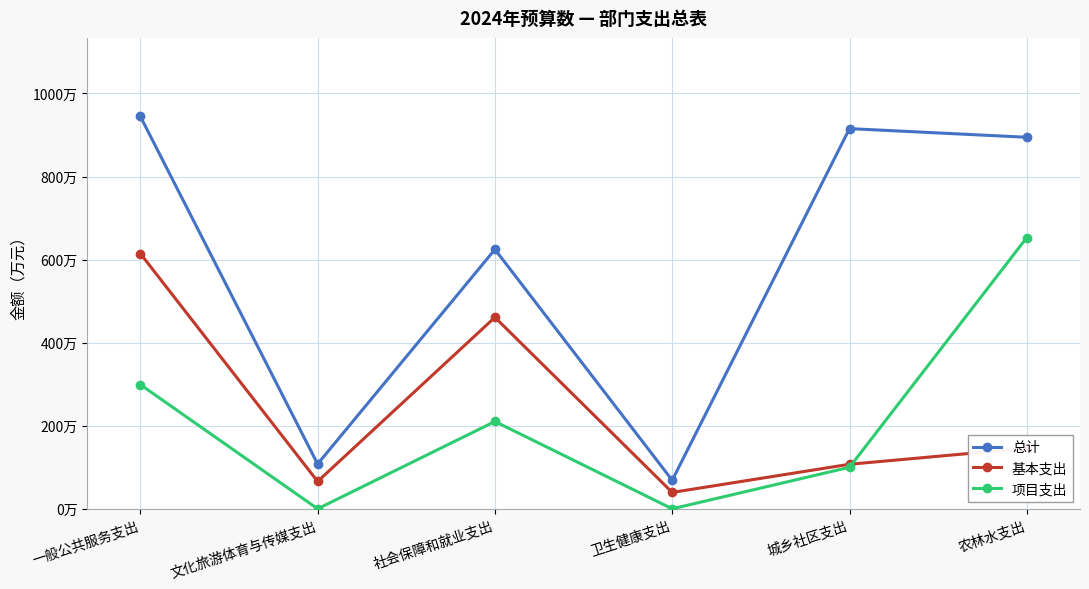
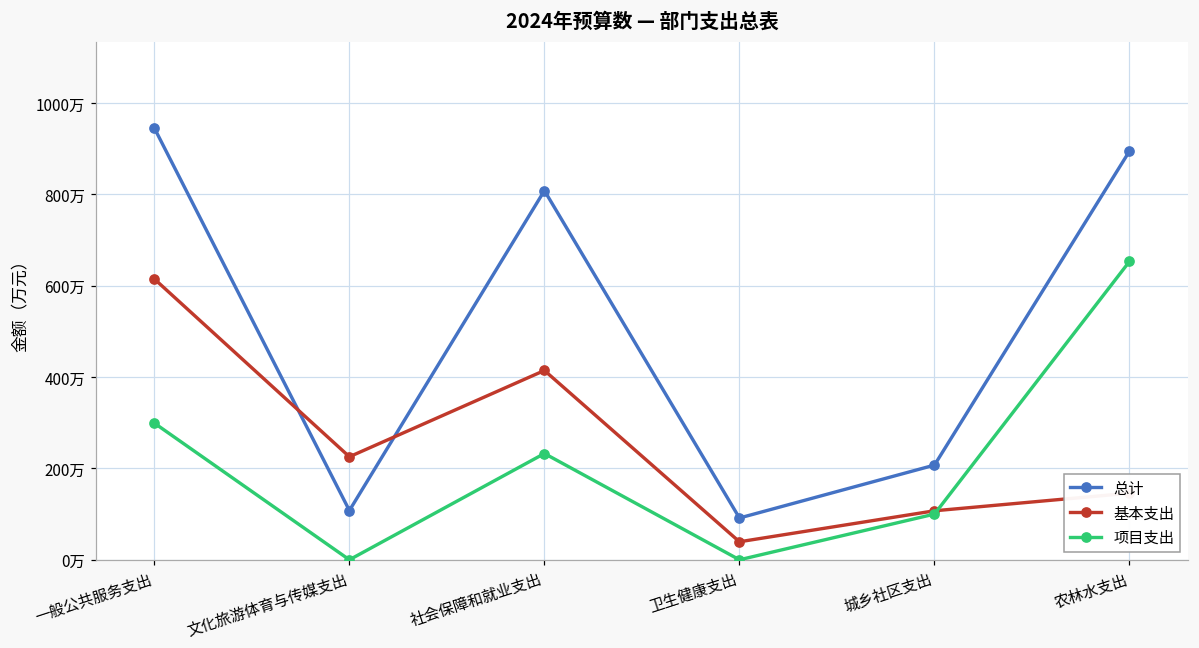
基本支出, 文化旅游体育与传媒支出: 70万 -> 230万
总计, 社会保障和就业支出: 620万 -> 810万
基本支出, 社会保障和就业支出: 460万 -> 410万
项目支出, 社会保障和就业支出: 210万 -> 230万
总计, 卫生健康支出: 70万 -> 90万
总计, 城乡社区支出: 920万 -> 210万
